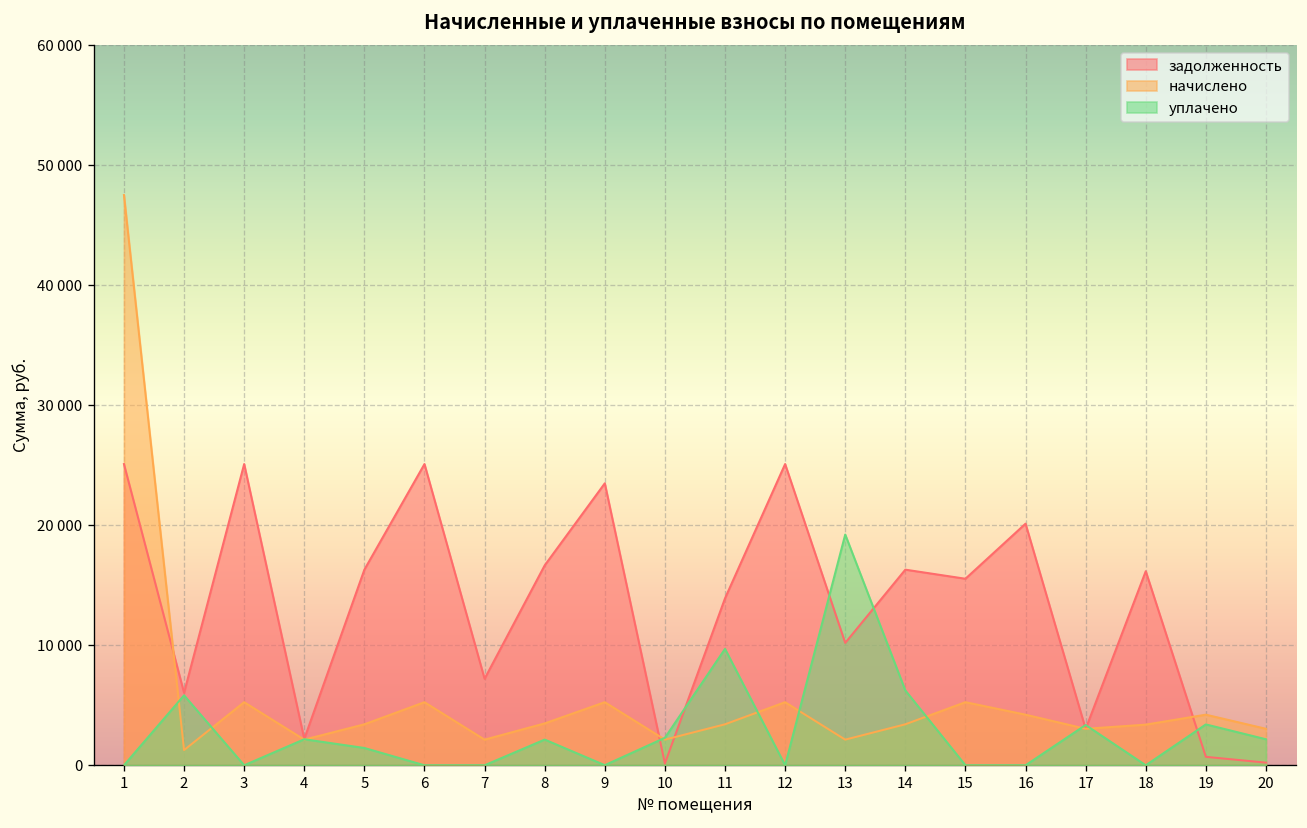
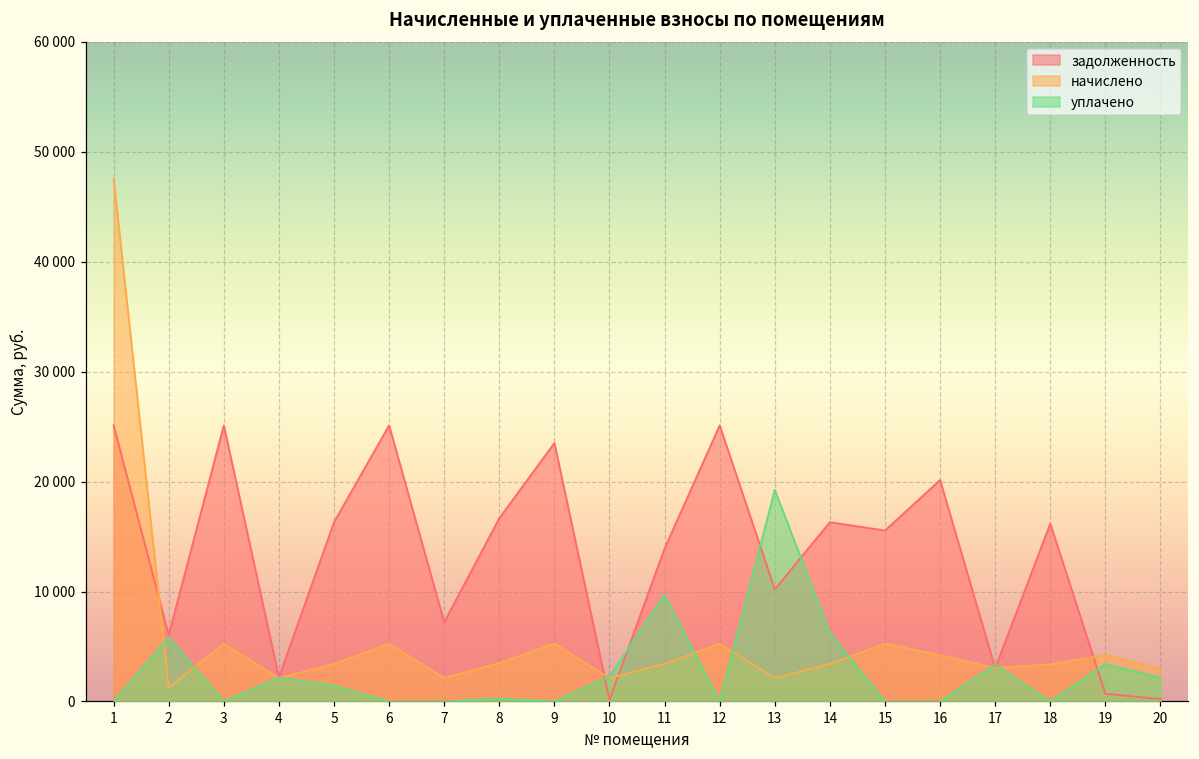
уплачено, 8: 2000 -> 0
